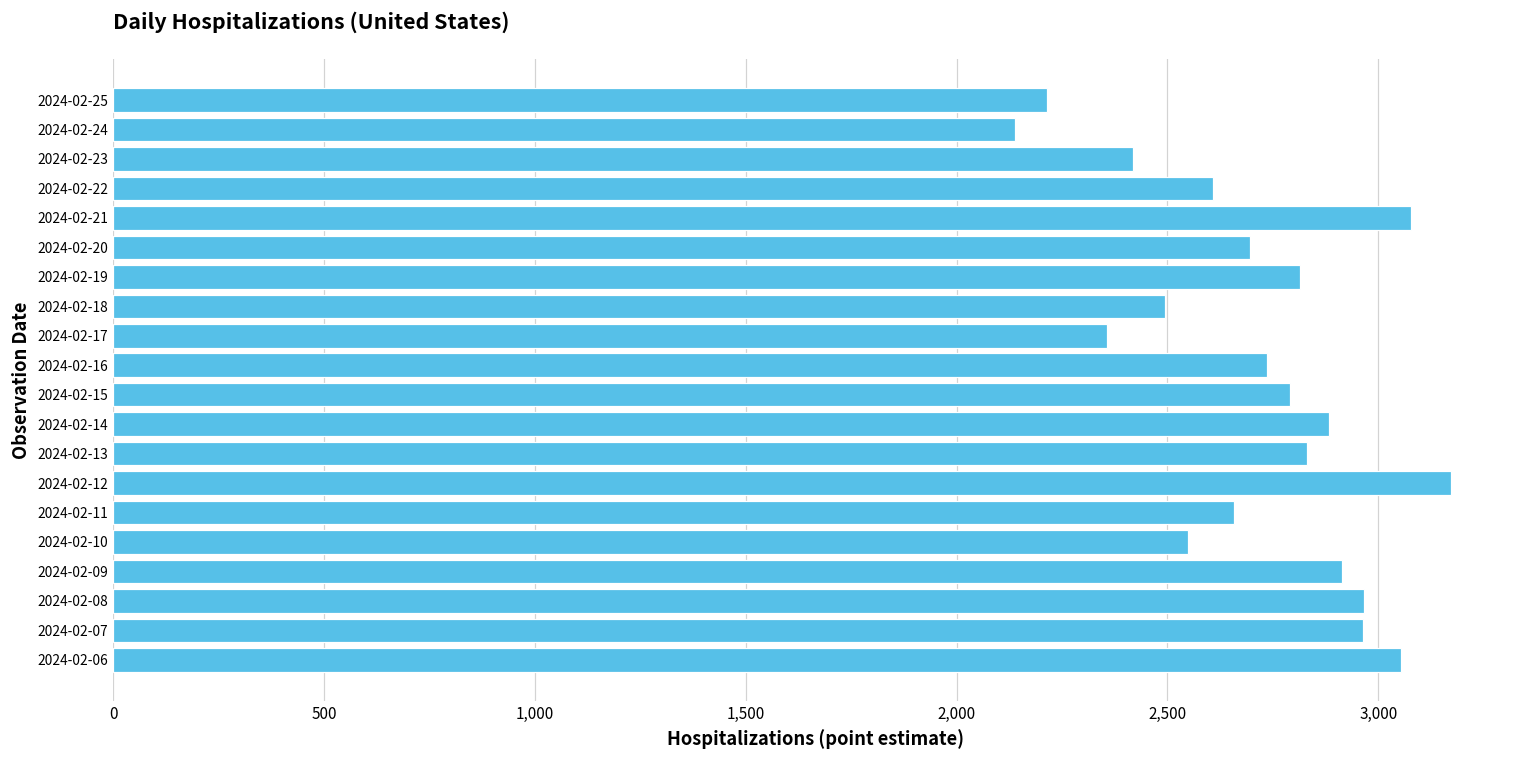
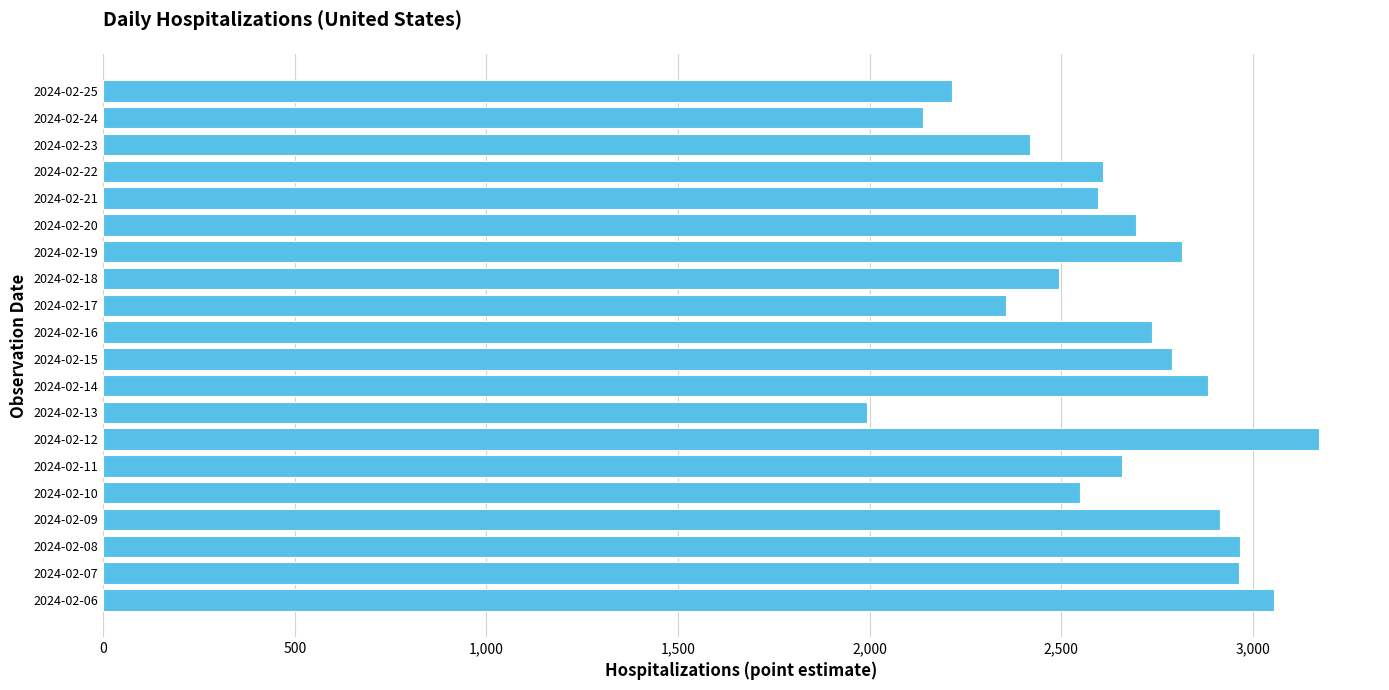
2024-02-21: 3,080 -> 2,600
2024-02-13: 2,830 -> 1,990
